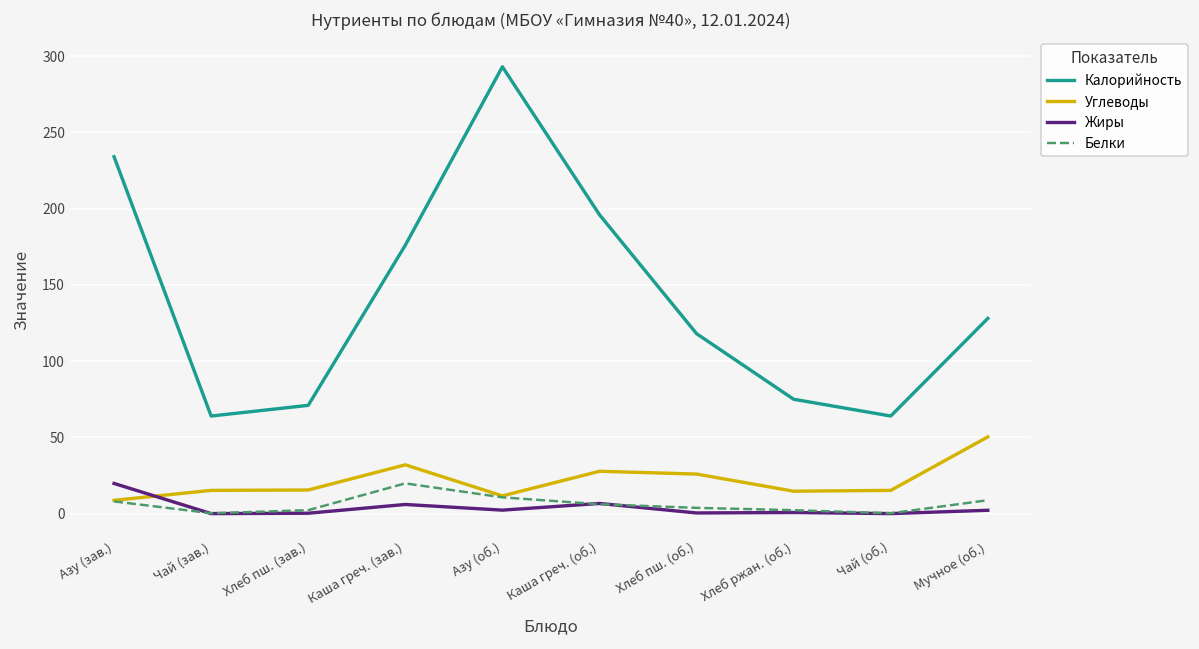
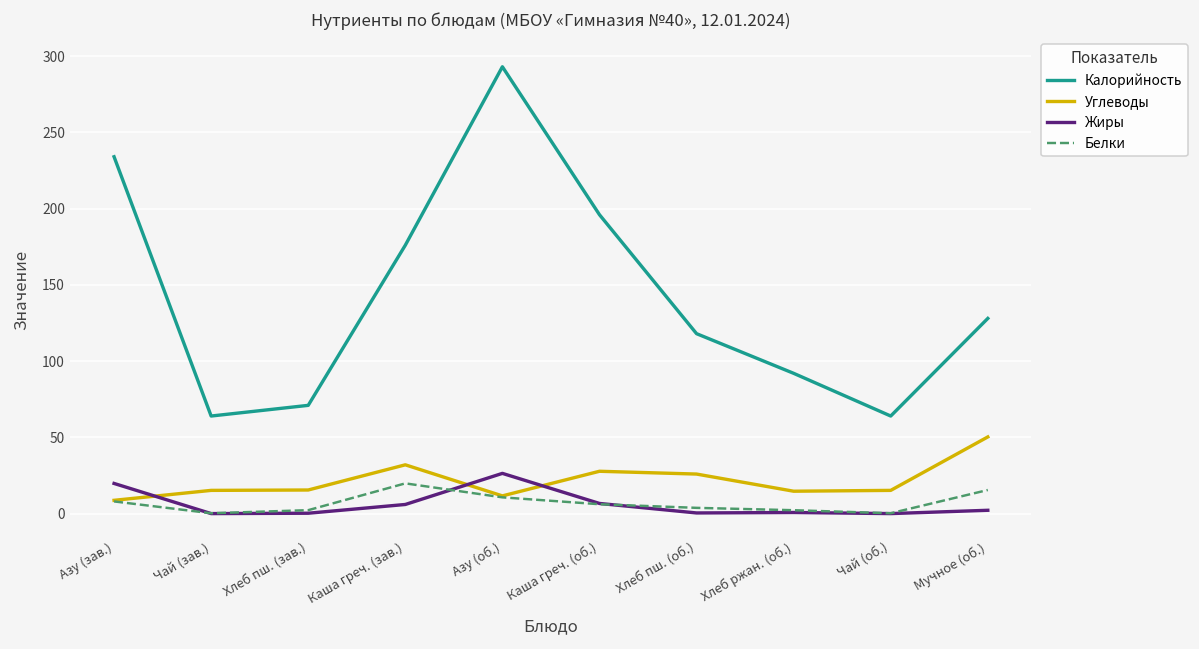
Жиры, Азу (об.): 2 -> 26
Калорийность, Хлеб ржан. (об.): 75 -> 92
Белки, Мучное (об.): 9 -> 16
